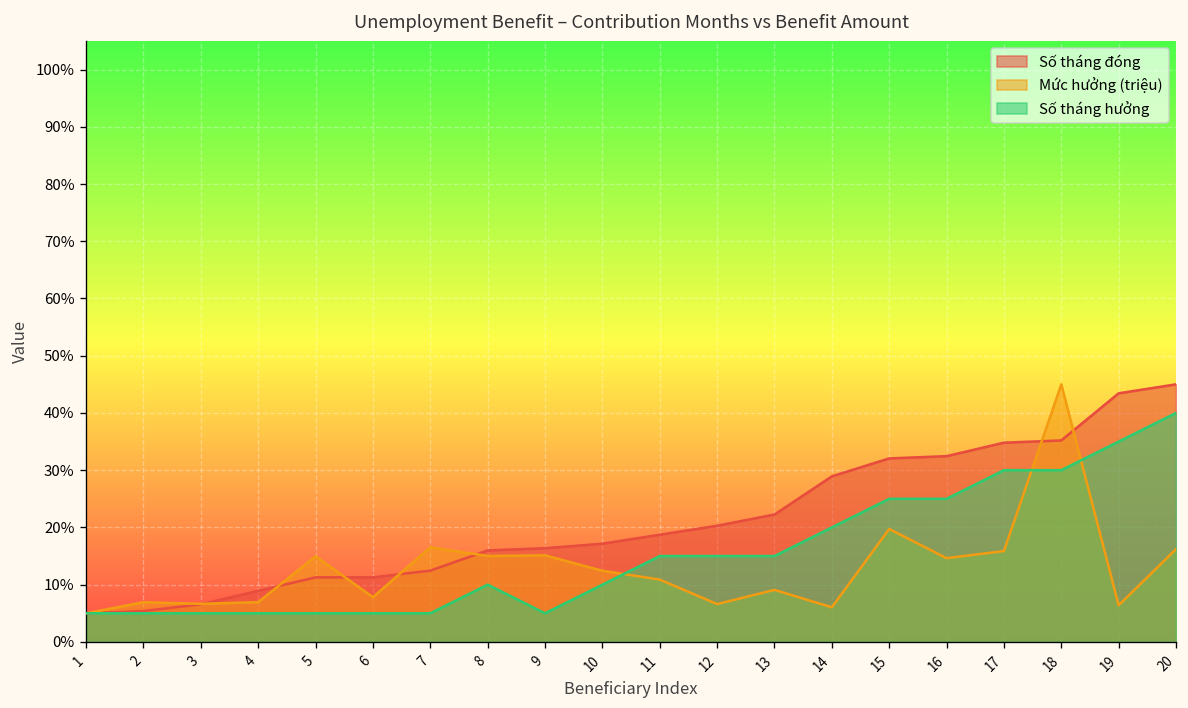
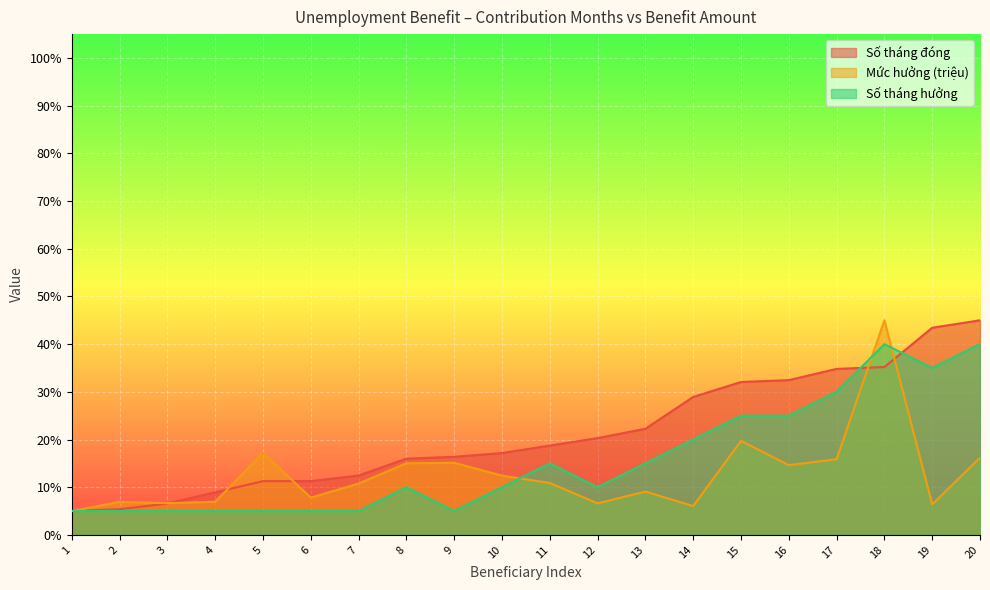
Mức hưởng (triệu), 5: 15% -> 17%
Mức hưởng (triệu), 7: 17% -> 11%
Số tháng hưởng, 12: 15% -> 10%
Số tháng hưởng, 18: 30% -> 40%
